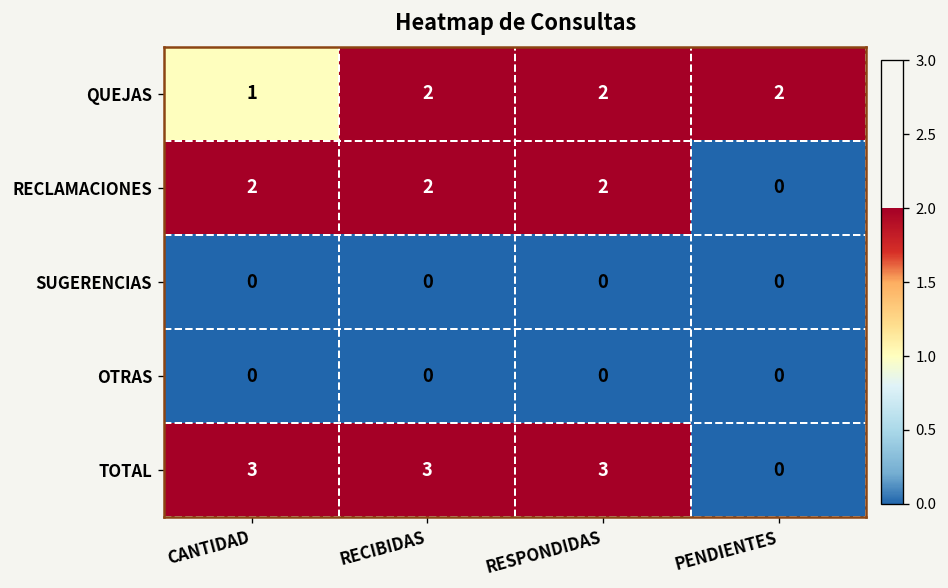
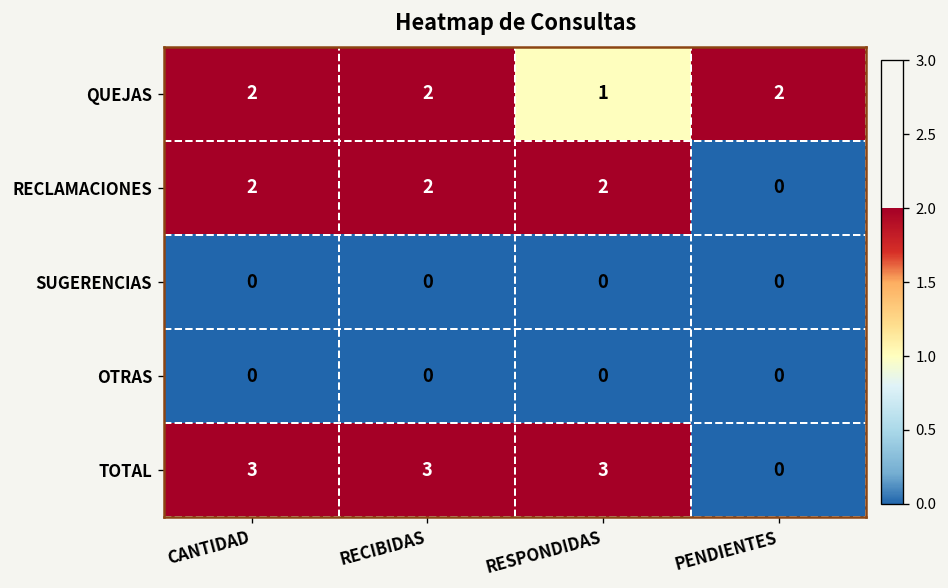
QUEJAS, CANTIDAD: 1 -> 2
QUEJAS, RESPONDIDAS: 2 -> 1
